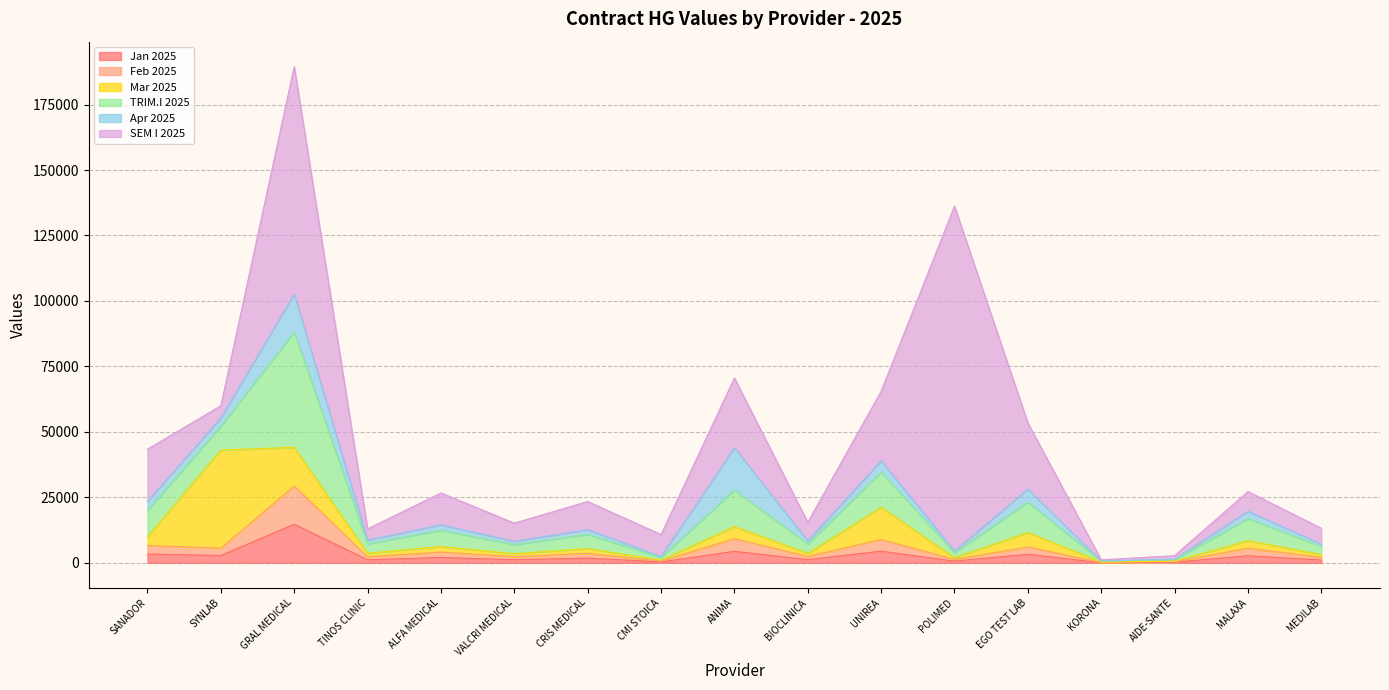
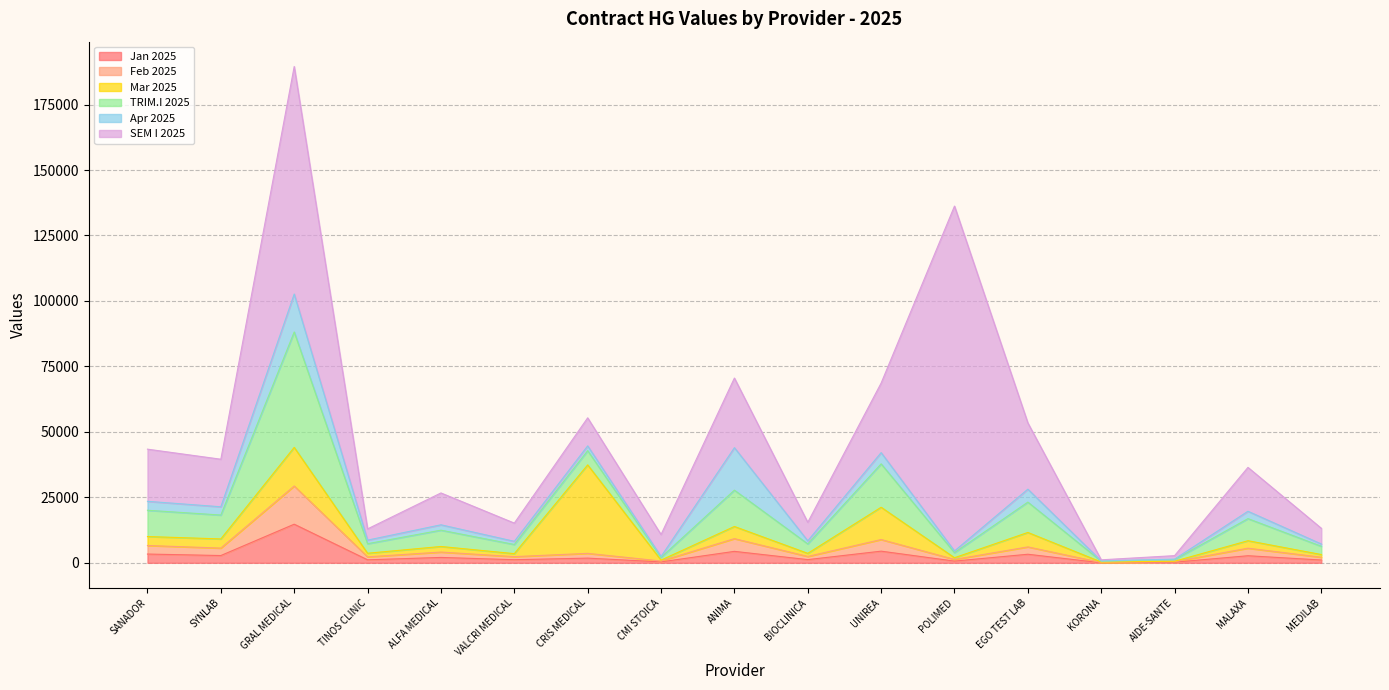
Mar 2025, SYNLAB: 37000 -> 3000
SEM I 2025, SYNLAB: 5000 -> 18000
Mar 2025, CRIS MEDICAL: 2000 -> 34000
TRIM.I 2025, UNIREA: 13000 -> 17000
SEM I 2025, MALAXA: 8000 -> 17000
